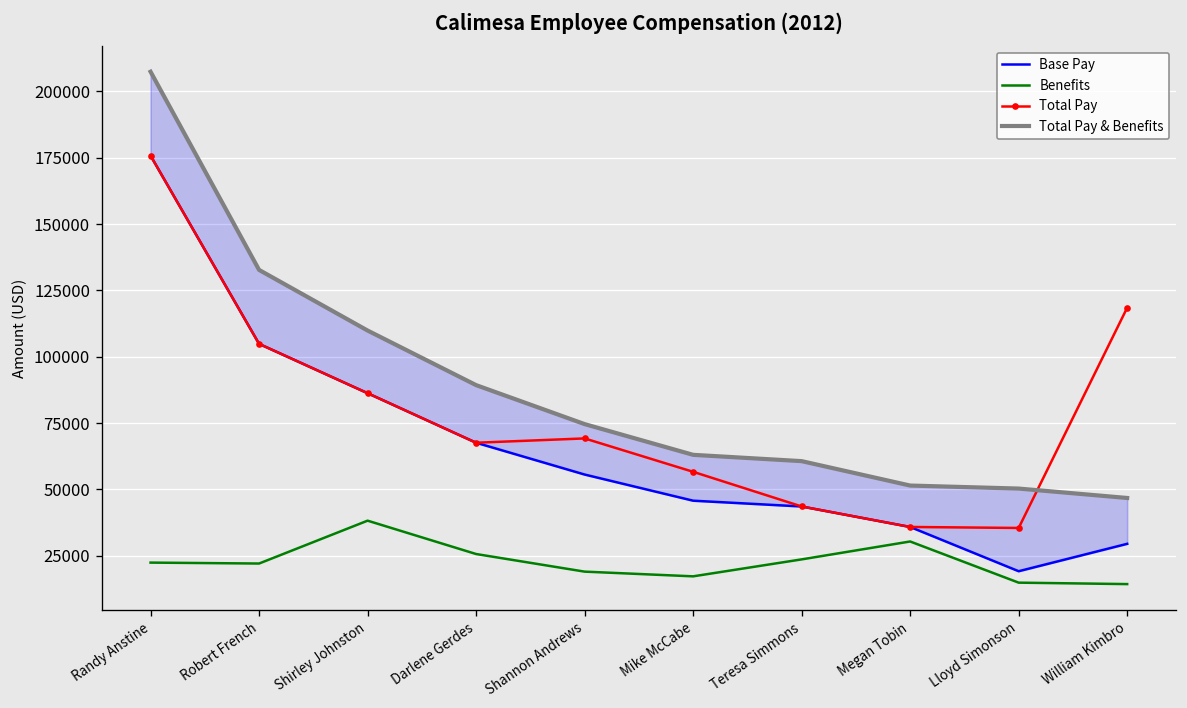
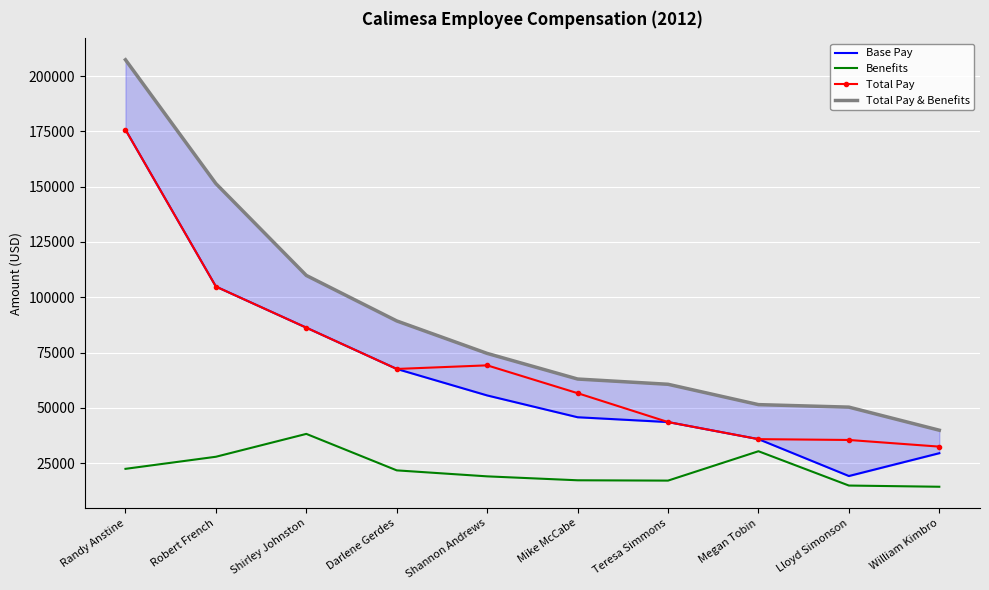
Benefits, Robert French: 22000 -> 28000
Total Pay & Benefits, Robert French: 133000 -> 151000
Benefits, Darlene Gerdes: 26000 -> 22000
Benefits, Teresa Simmons: 24000 -> 17000
Total Pay, William Kimbro: 118000 -> 32000
Total Pay & Benefits, William Kimbro: 47000 -> 40000
